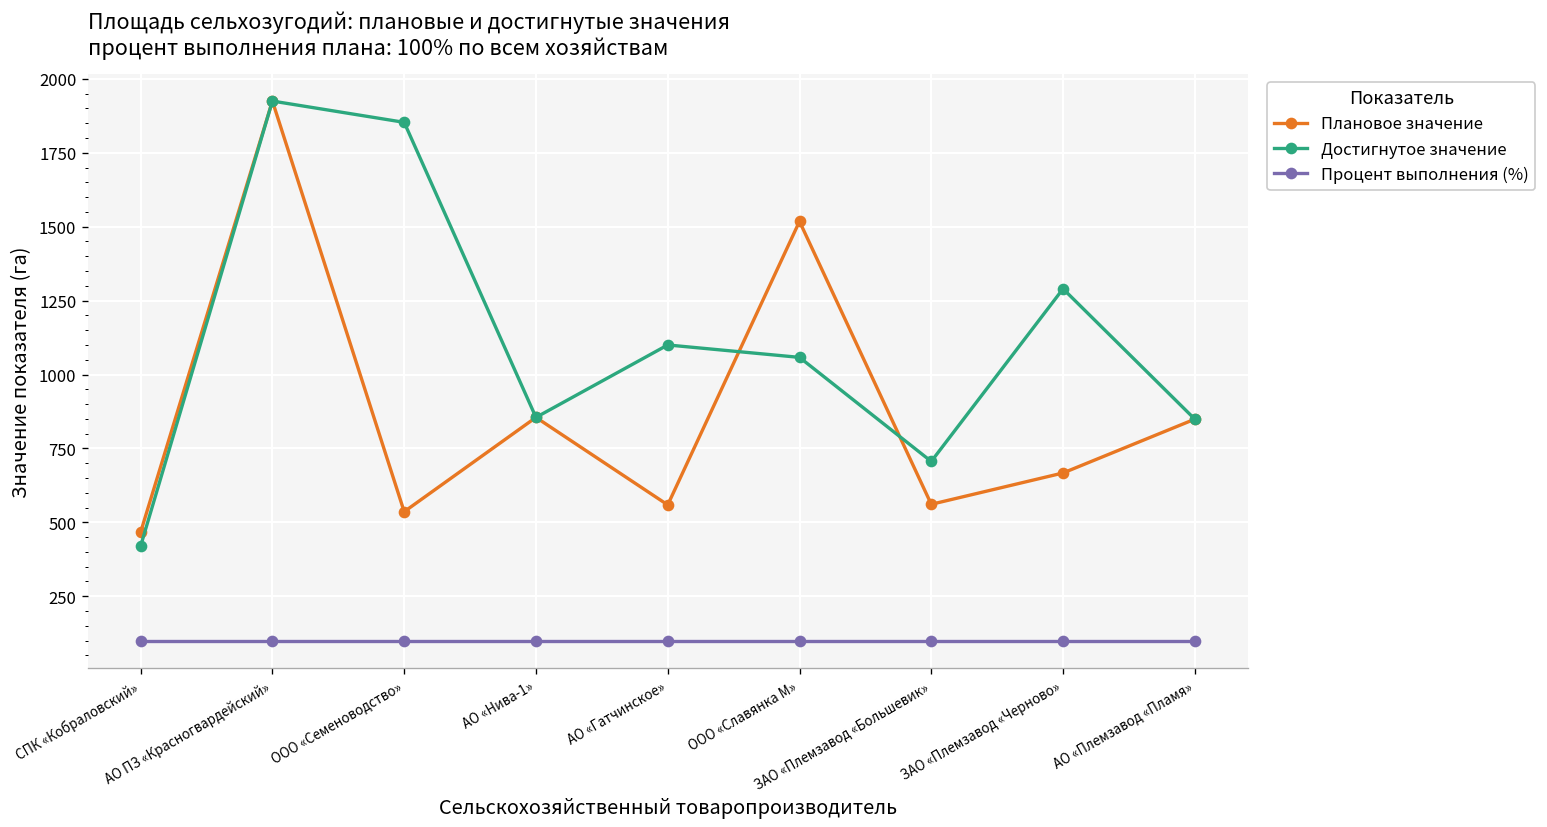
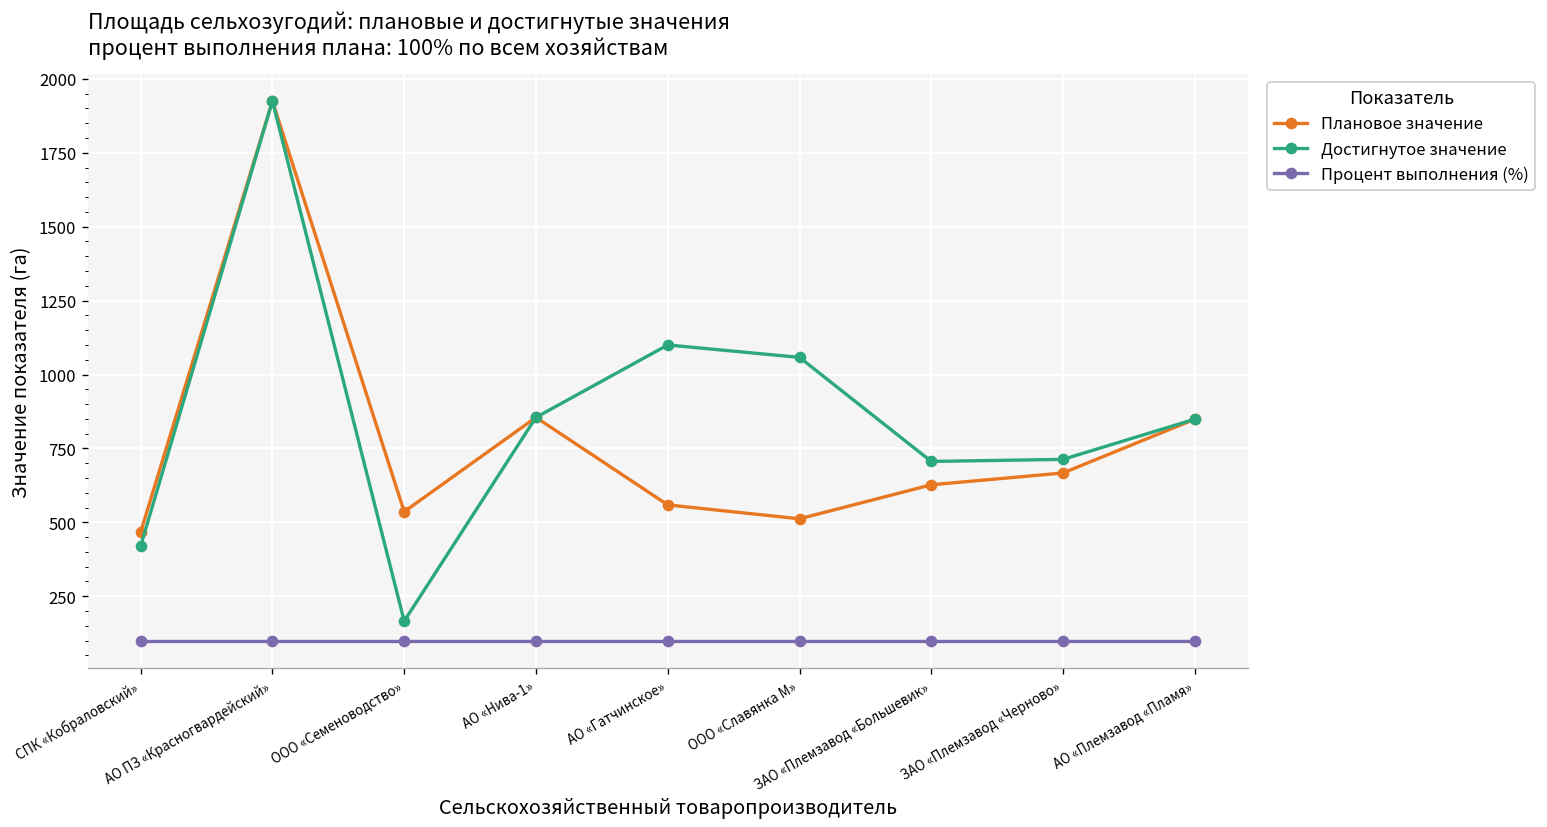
Достигнутое значение, ООО «Семеноводство»: 1850 -> 170
Плановое значение, ООО «Славянка М»: 1520 -> 510
Плановое значение, ЗАО «Племзавод «Большевик»: 560 -> 630
Достигнутое значение, ЗАО «Племзавод «Черново»: 1290 -> 710
